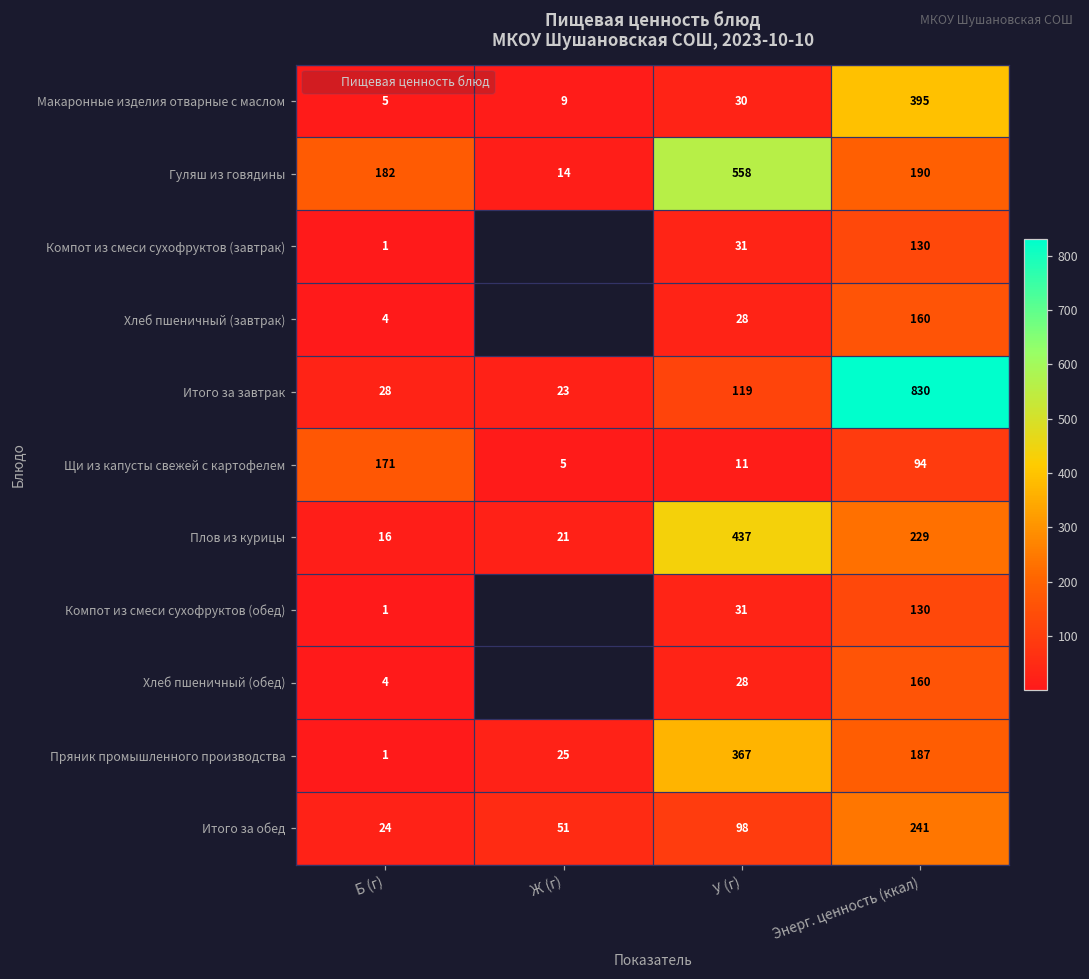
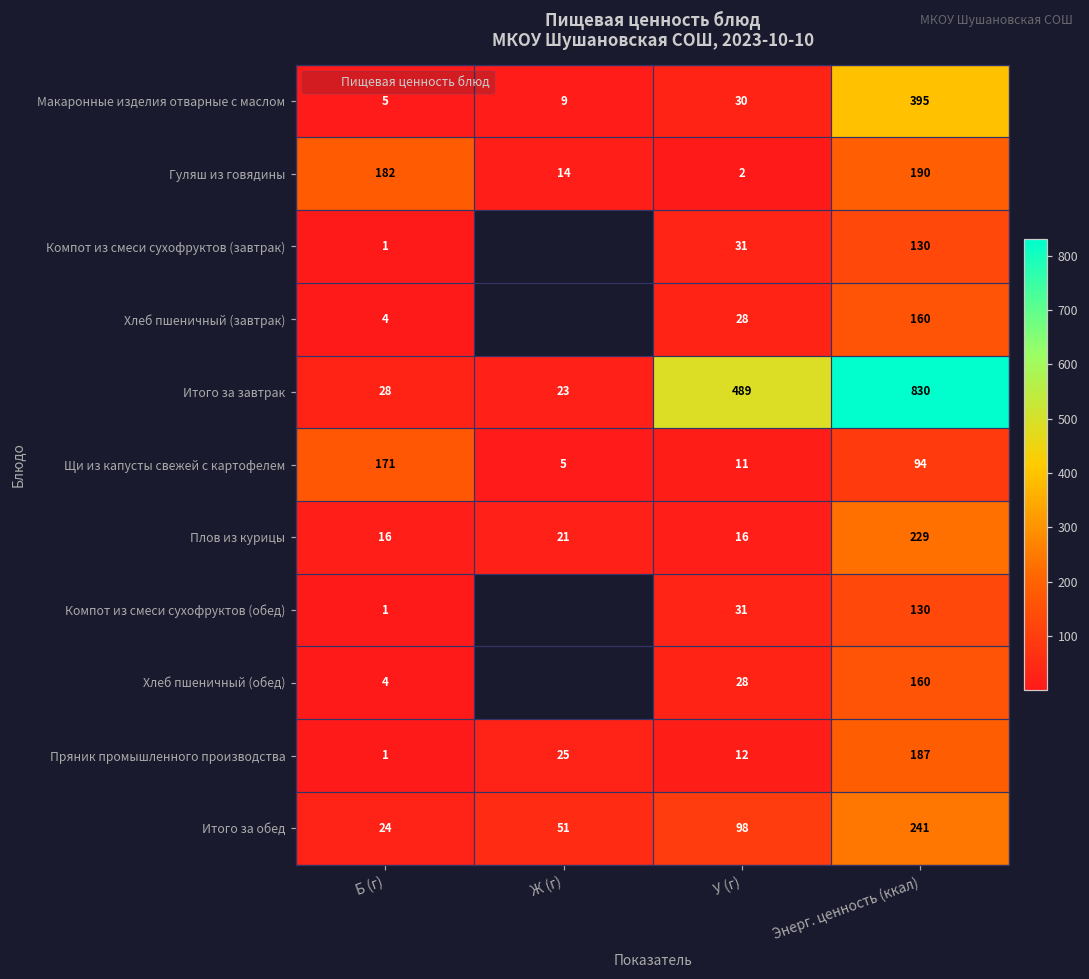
Гуляш из говядины, У (г): 558 -> 2
Итого за завтрак, У (г): 119 -> 489
Плов из курицы, У (г): 437 -> 16
Пряник промышленного производства, У (г): 367 -> 12
